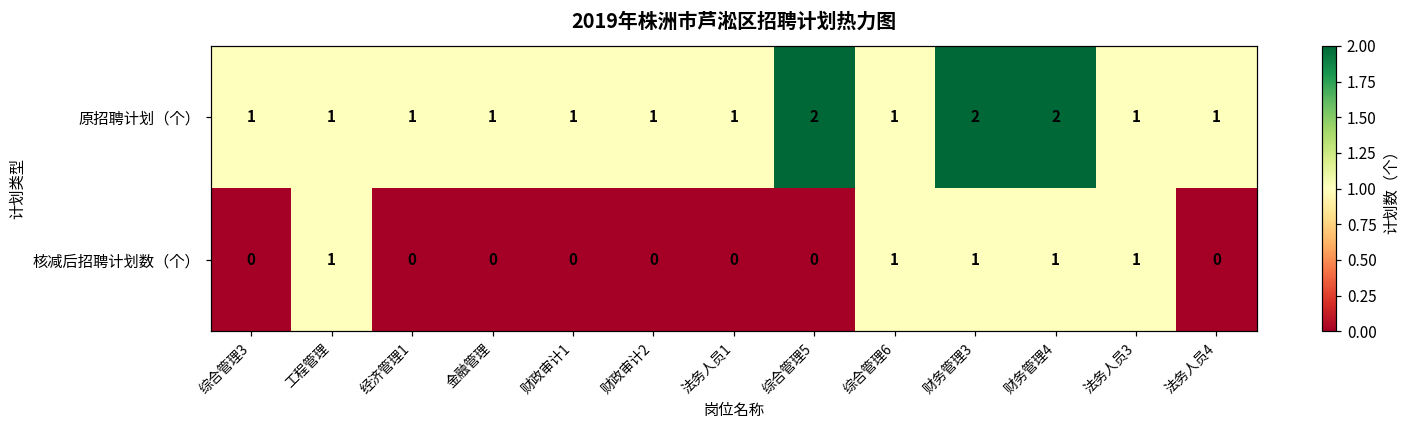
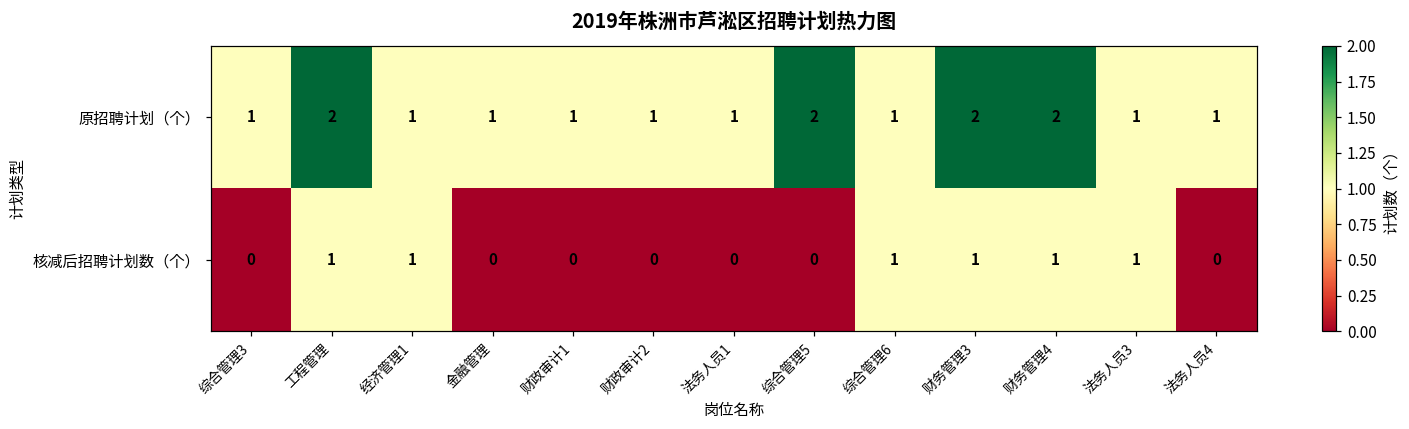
原招聘计划（个）, 工程管理: 1 -> 2
核减后招聘计划数（个）, 经济管理1: 0 -> 1
